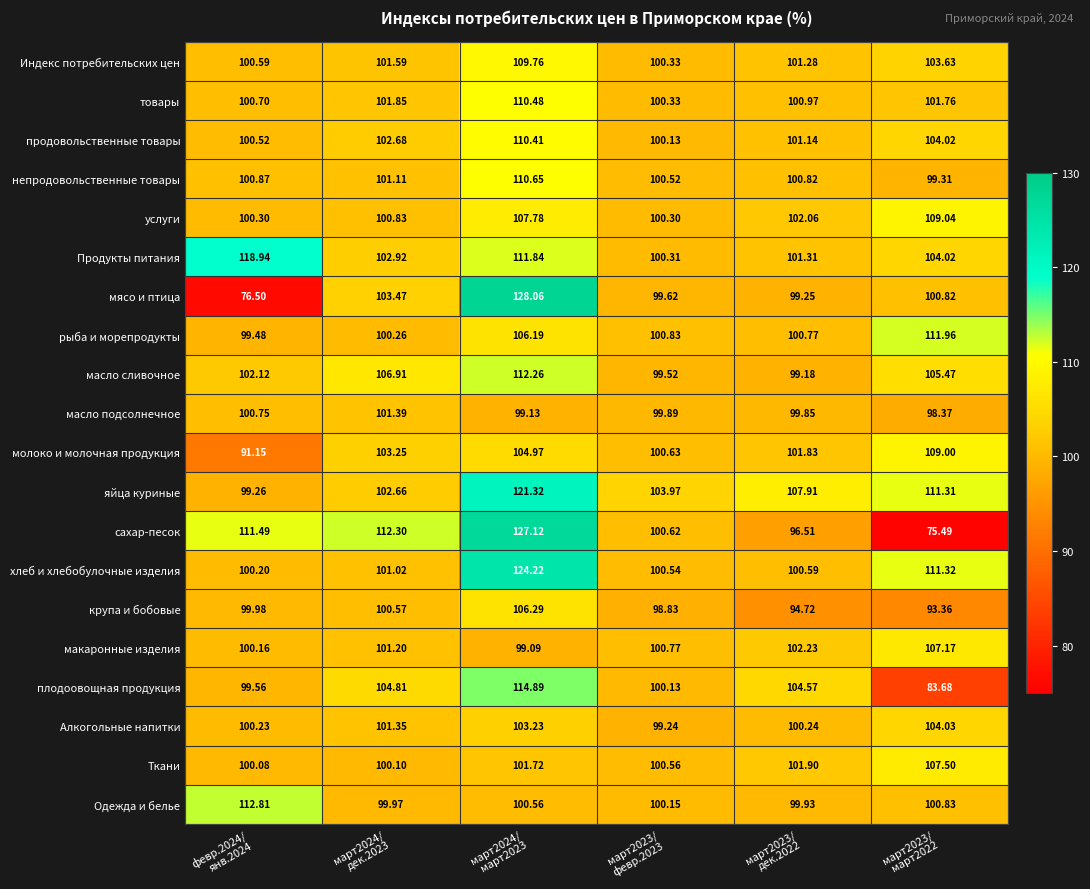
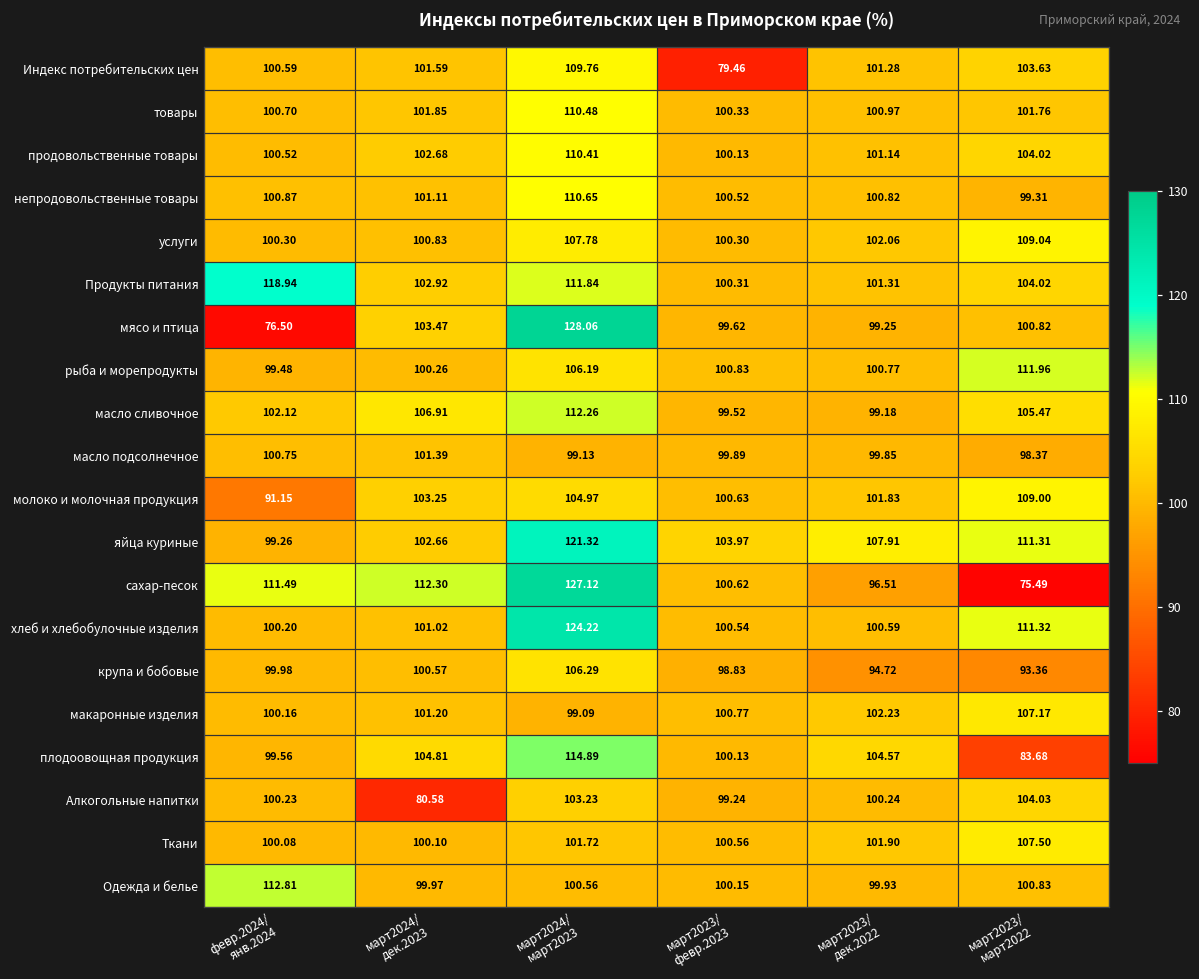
Индекс потребительских цен, март2023/ февр.2023: 100.33 -> 79.46
Алкогольные напитки, март2024/ дек.2023: 101.35 -> 80.58
